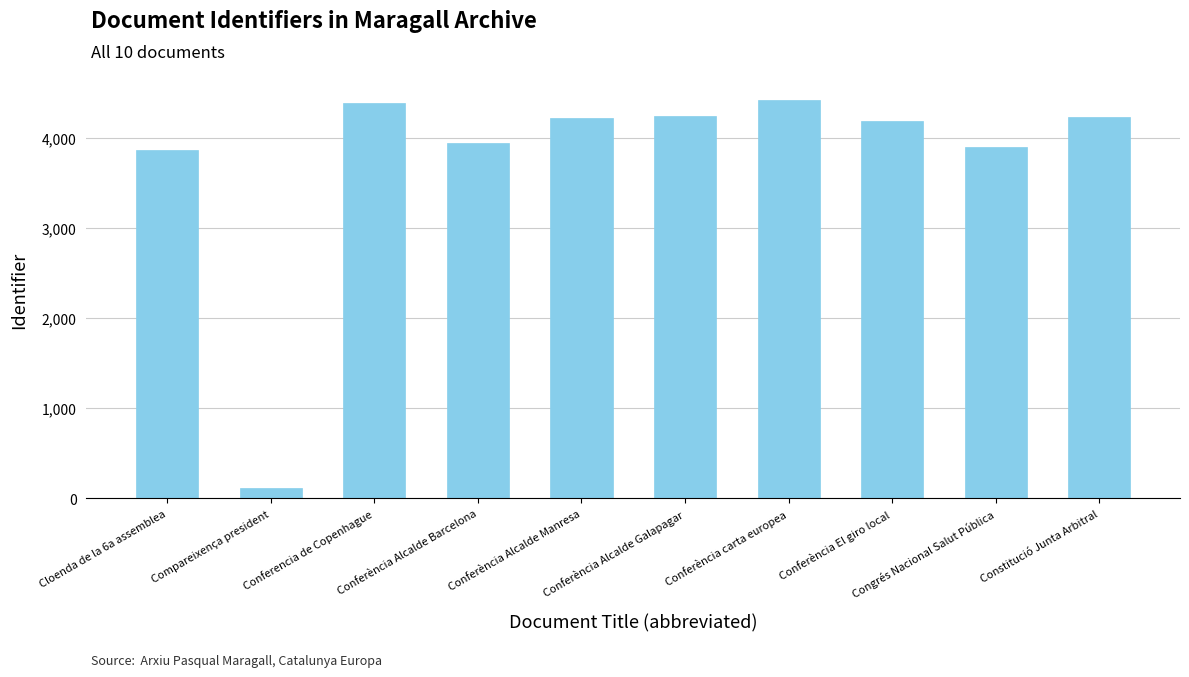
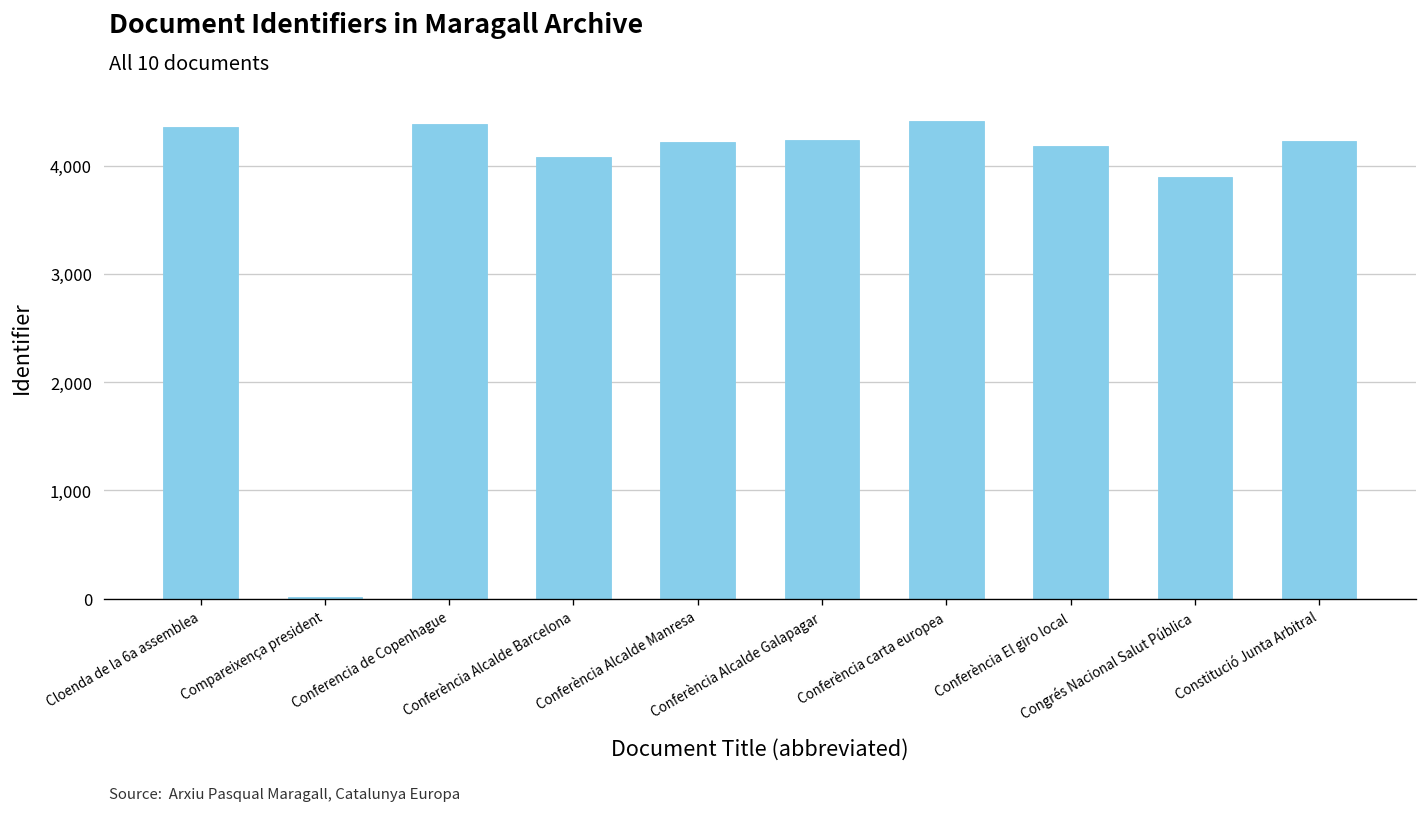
Cloenda de la 6a assemblea: 3,900 -> 4,400
Compareixença president: 100 -> 0
Conferència Alcalde Barcelona: 3,900 -> 4,100
